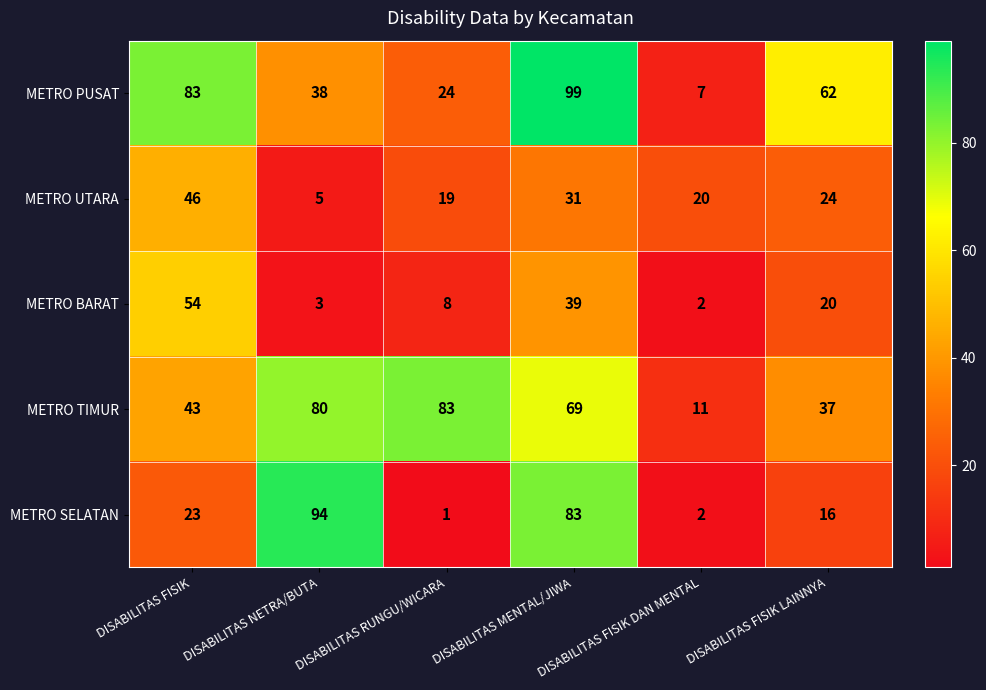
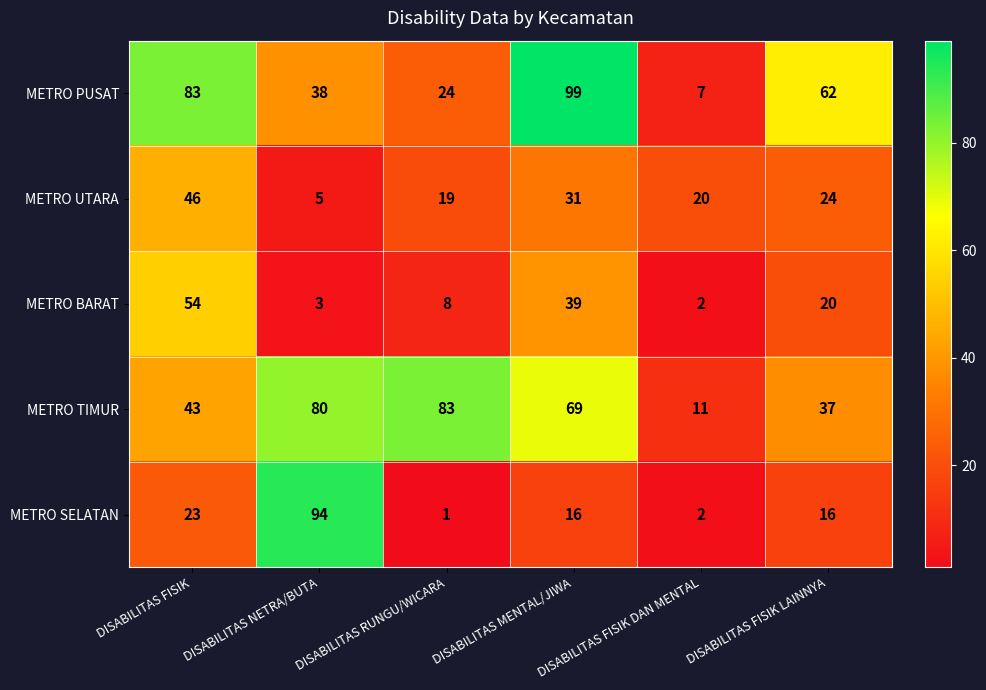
METRO SELATAN, DISABILITAS MENTAL/JIWA: 83 -> 16
